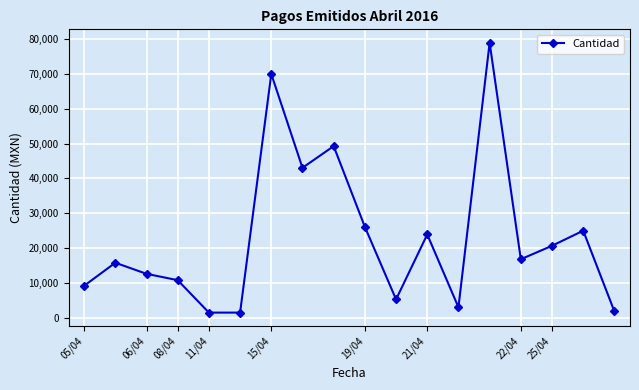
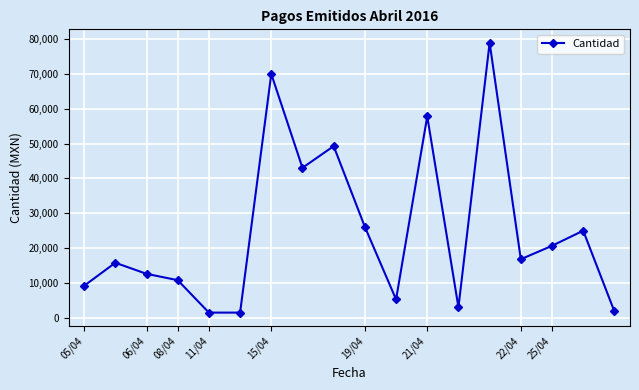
21/04: 24,000 -> 58,000
